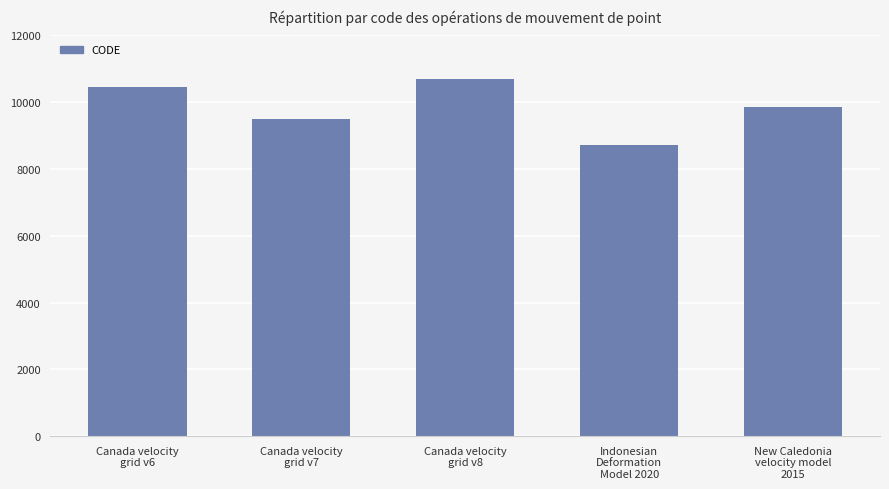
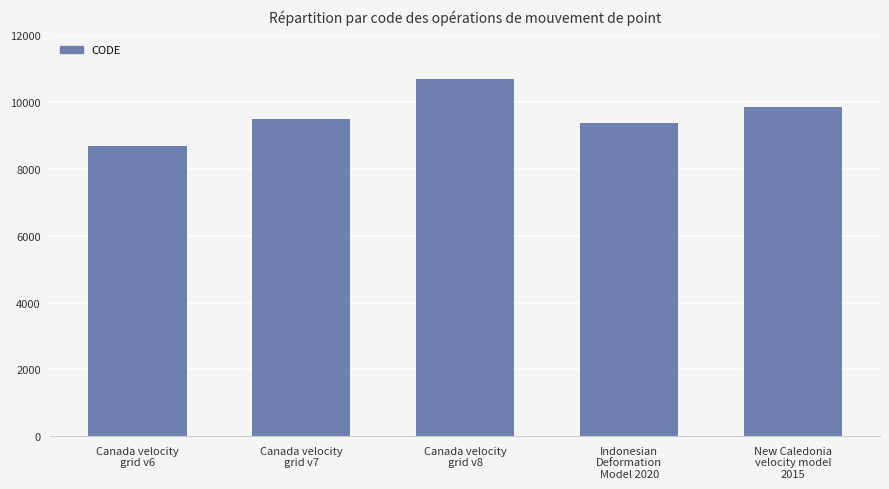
Canada velocity grid v6: 10500 -> 8700
Indonesian Deformation Model 2020: 8700 -> 9400
